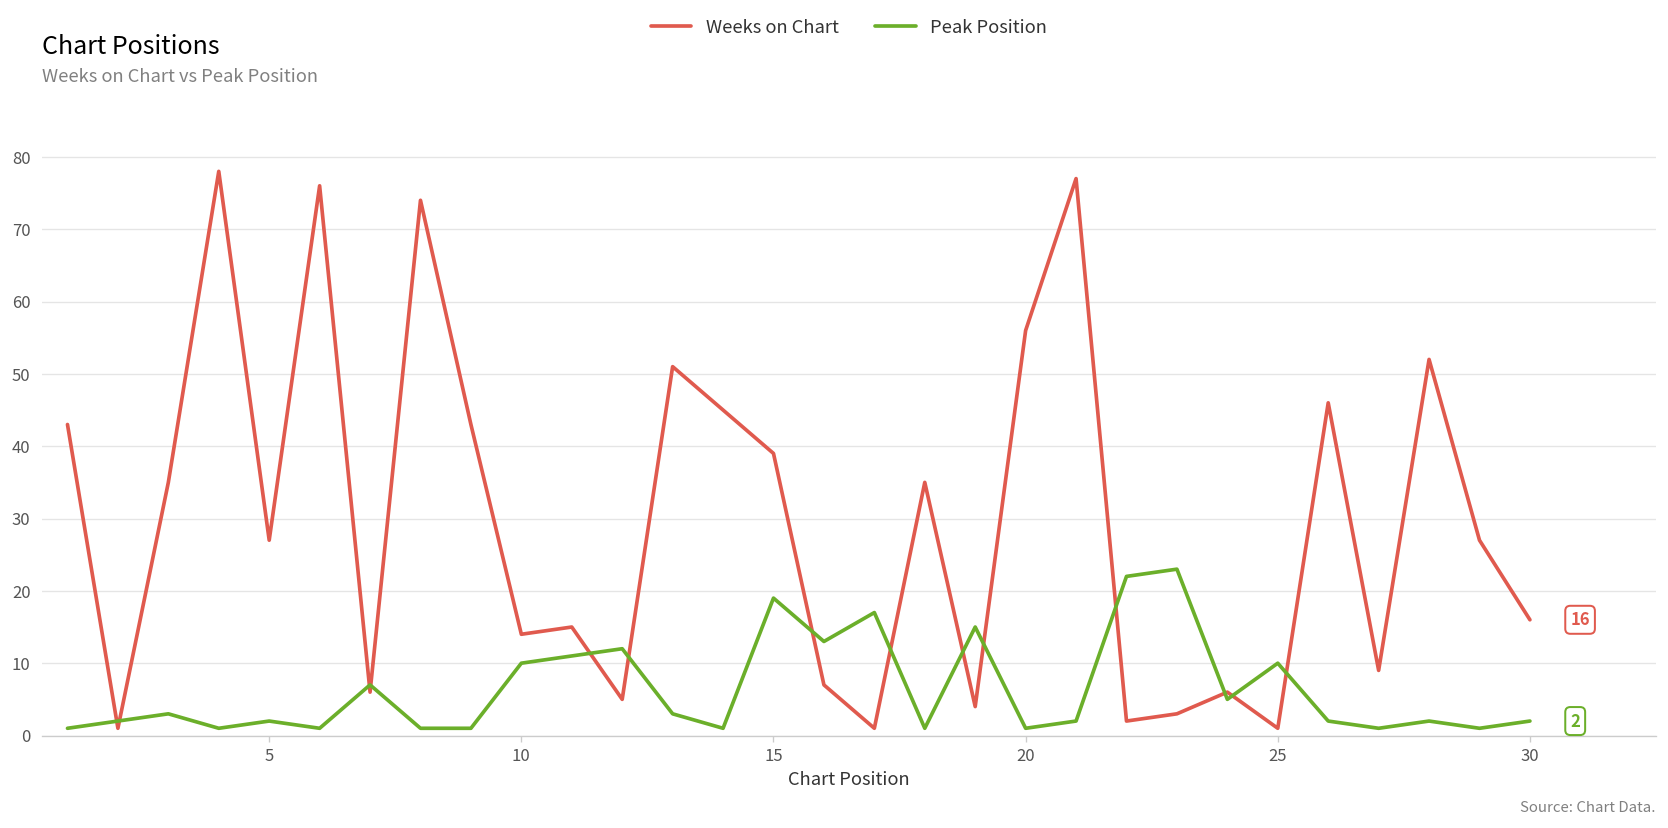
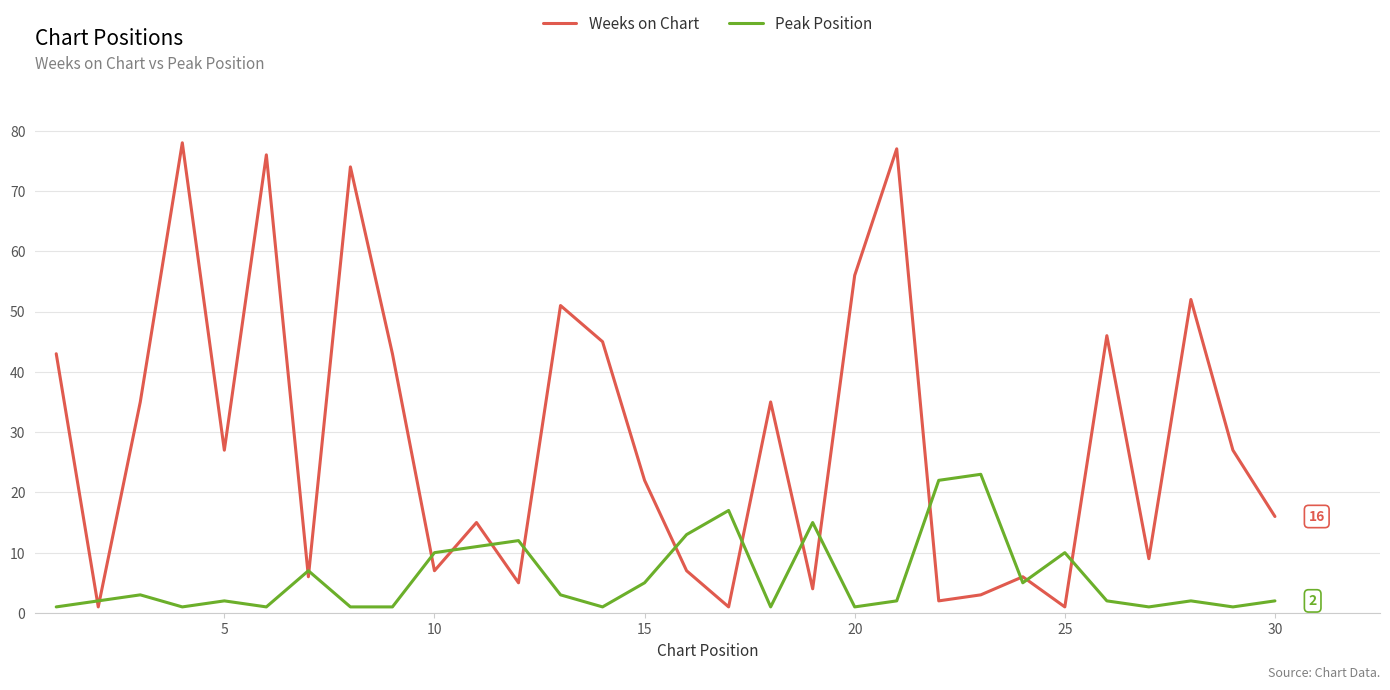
Weeks on Chart, 10: 14 -> 7
Weeks on Chart, 15: 39 -> 22
Peak Position, 15: 19 -> 5
